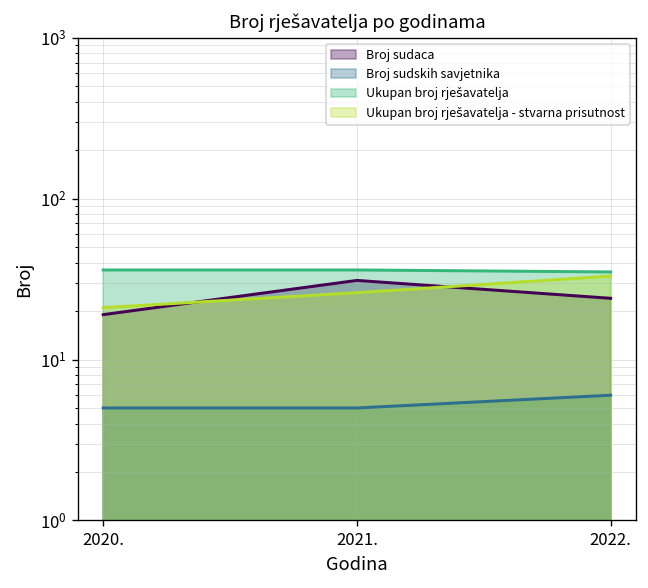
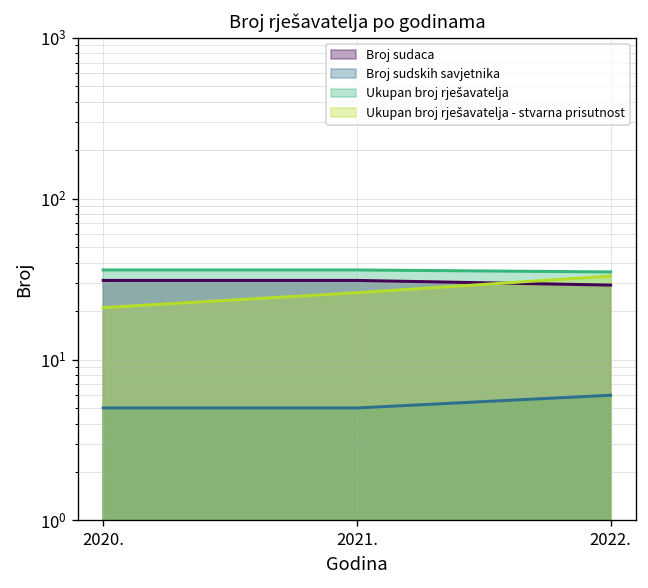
Broj sudaca, 2020.: 19 -> 31
Broj sudaca, 2022.: 24 -> 29
